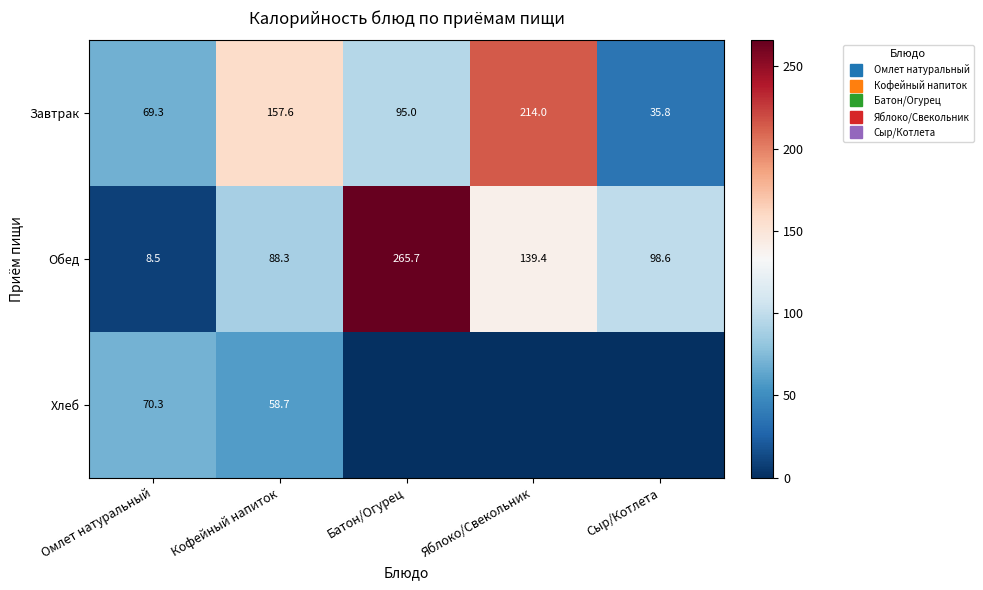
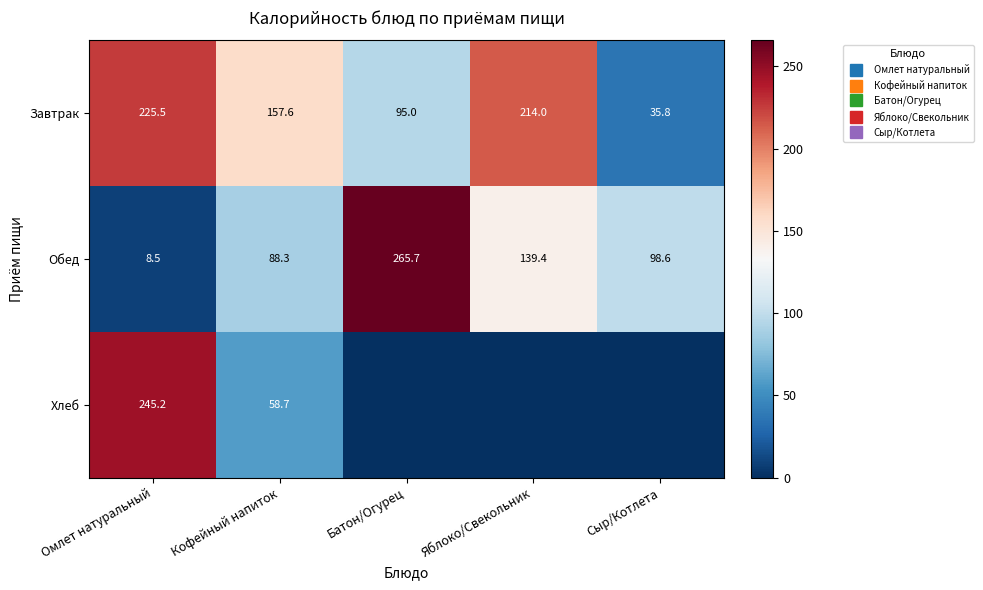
Завтрак, Омлет натуральный: 69.3 -> 225.5
Хлеб, Омлет натуральный: 70.3 -> 245.2
